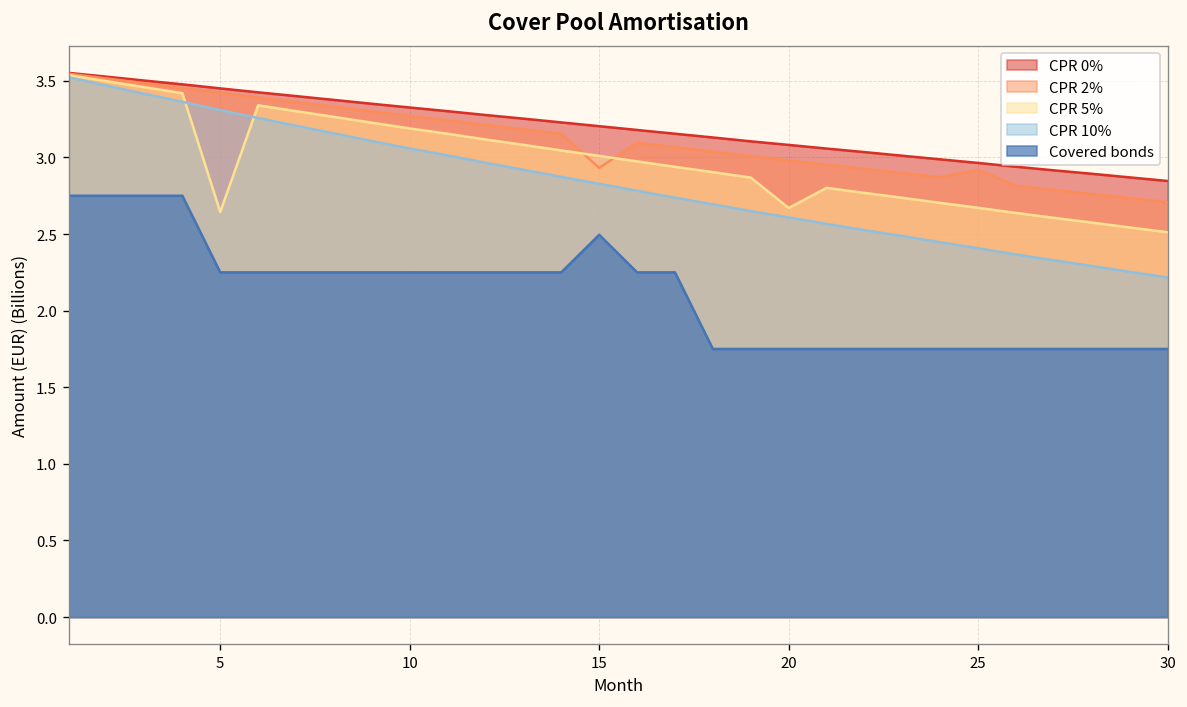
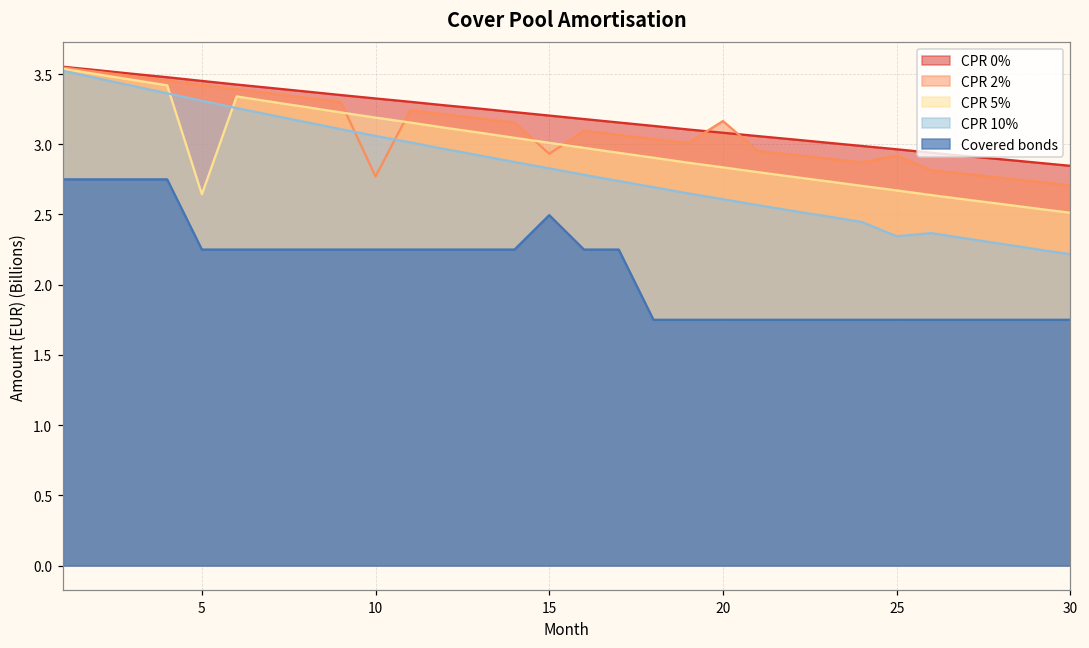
CPR 2%, 10: 3.27 -> 2.77
CPR 2%, 20: 2.98 -> 3.17
CPR 5%, 20: 2.67 -> 2.84
CPR 10%, 25: 2.41 -> 2.34
